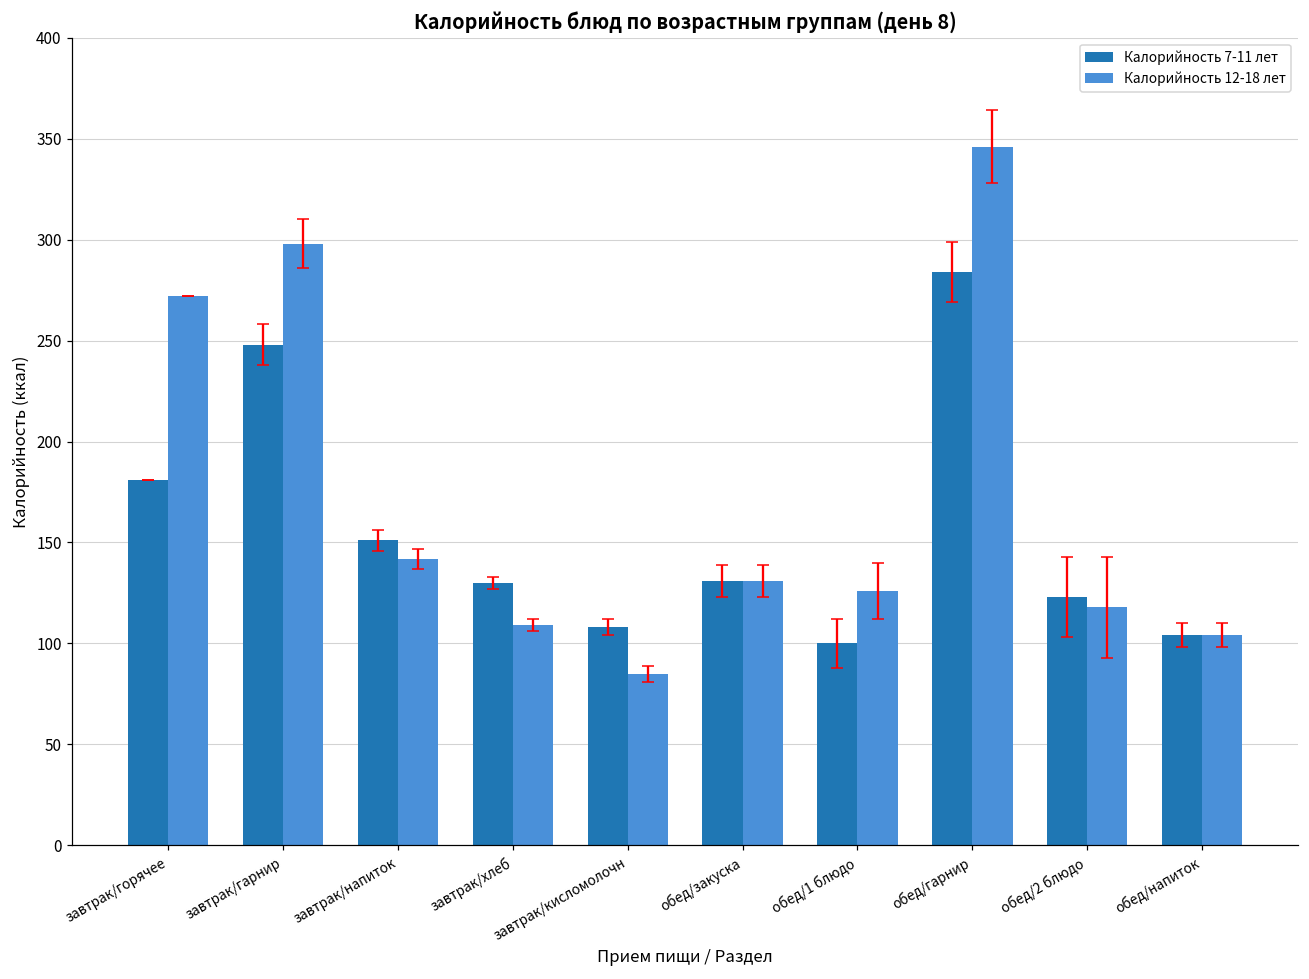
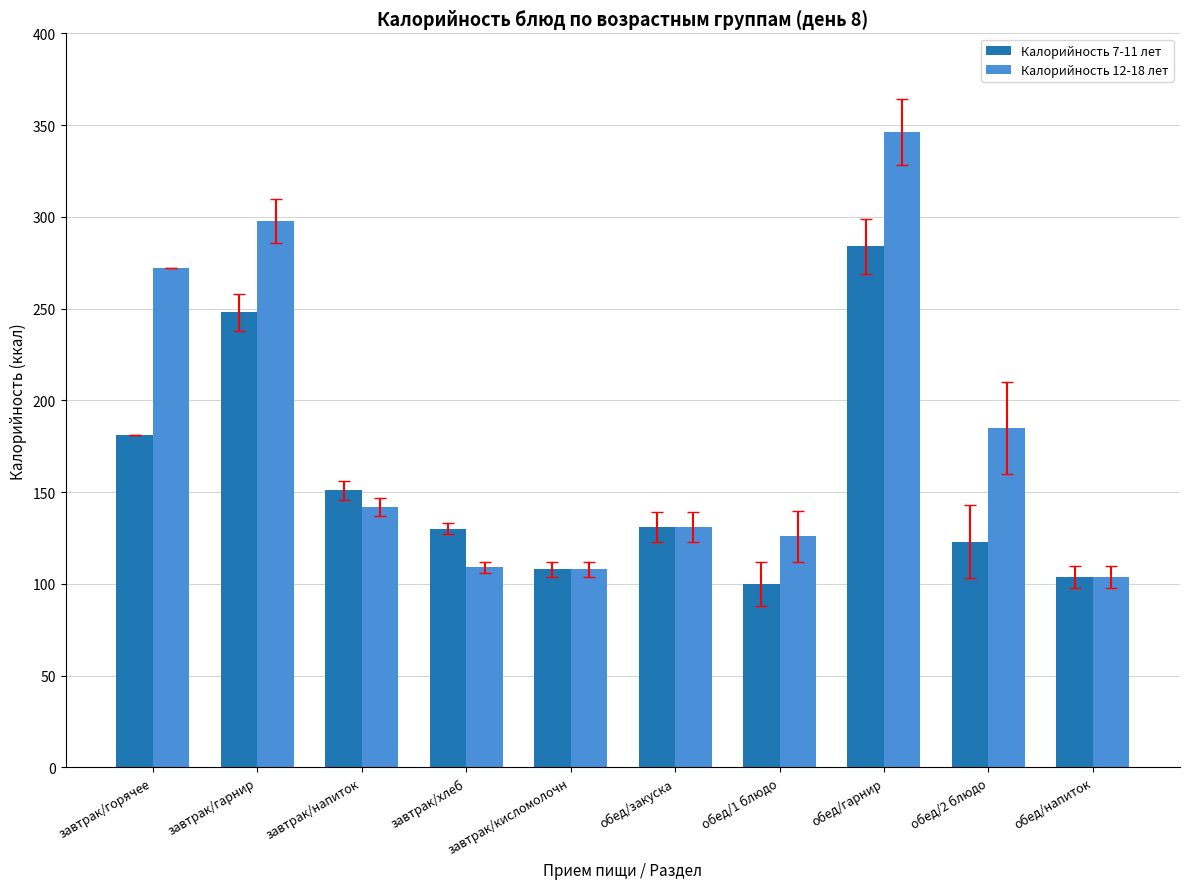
Калорийность 12-18 лет, завтрак/кисломолочн: 85 -> 108
Калорийность 12-18 лет, обед/2 блюдо: 118 -> 185
